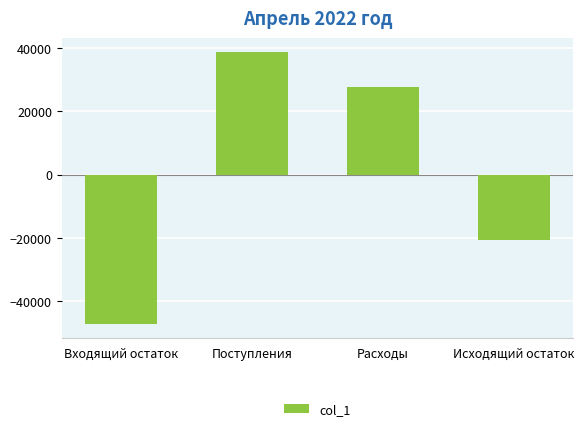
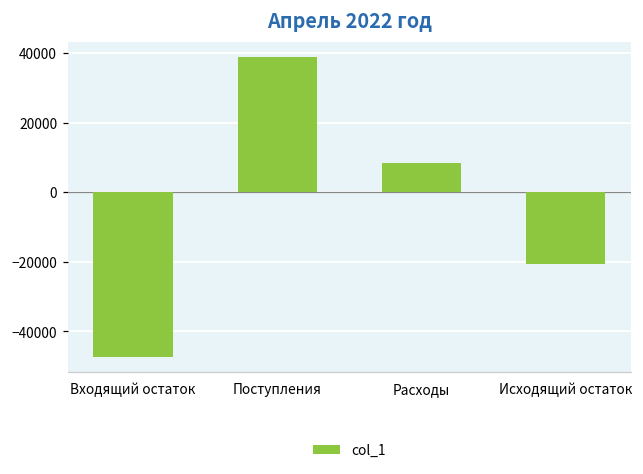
Расходы: 28000 -> 8000
